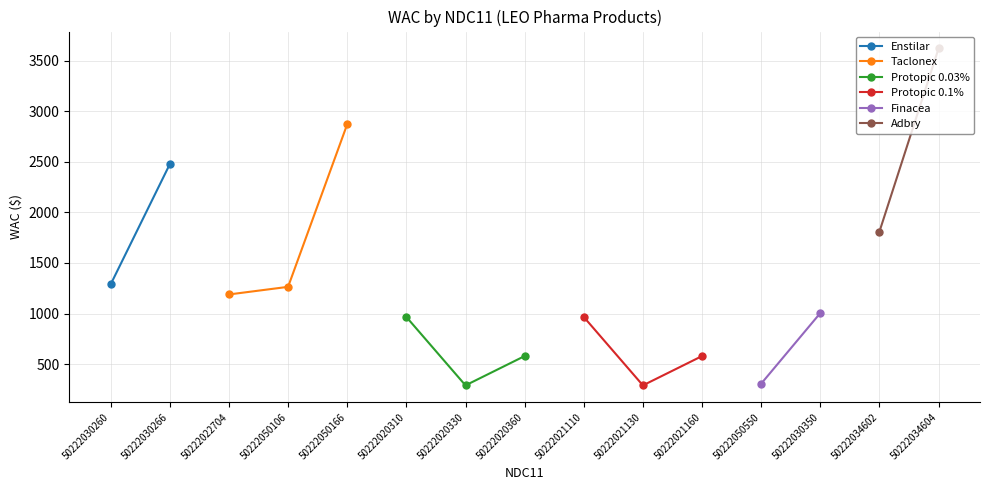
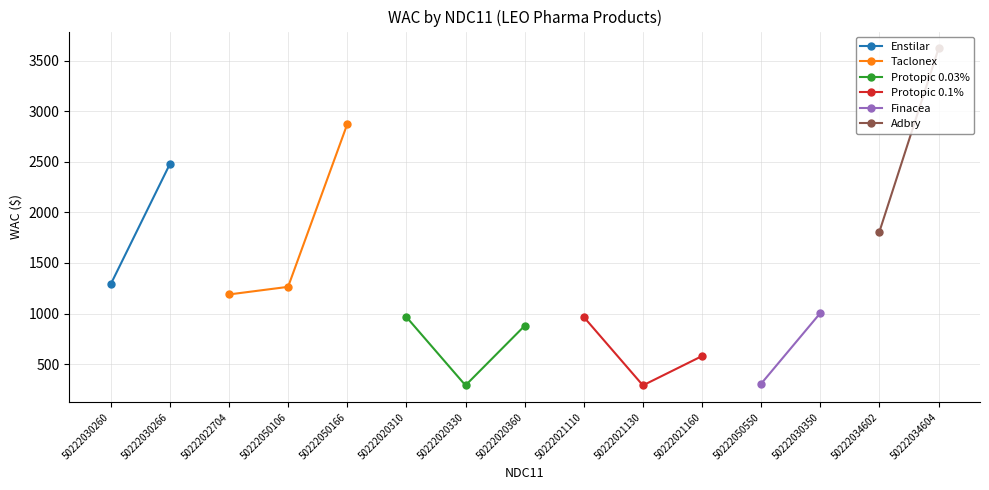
Protopic 0.03%, 50222020360: 580 -> 880
